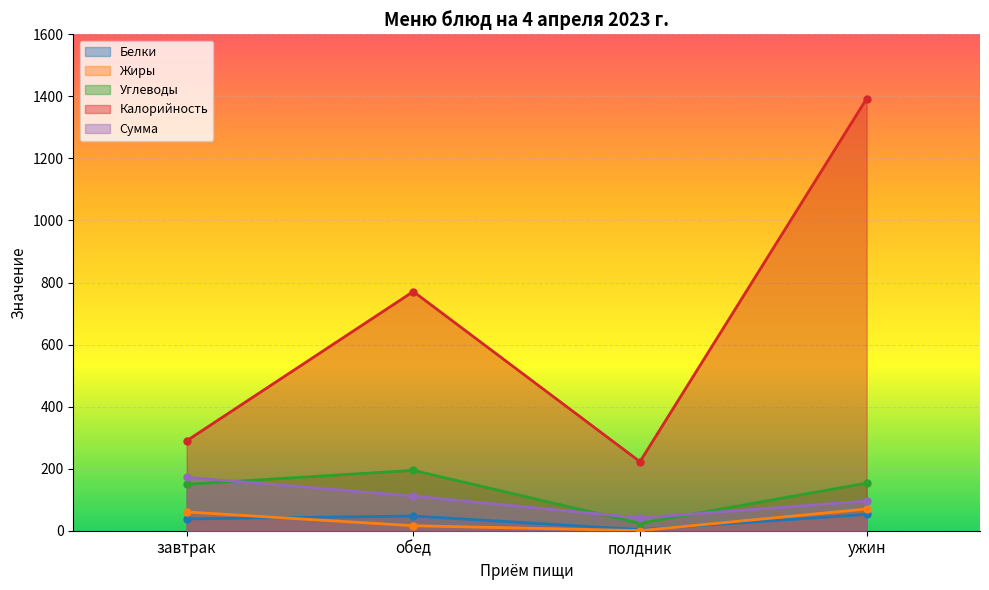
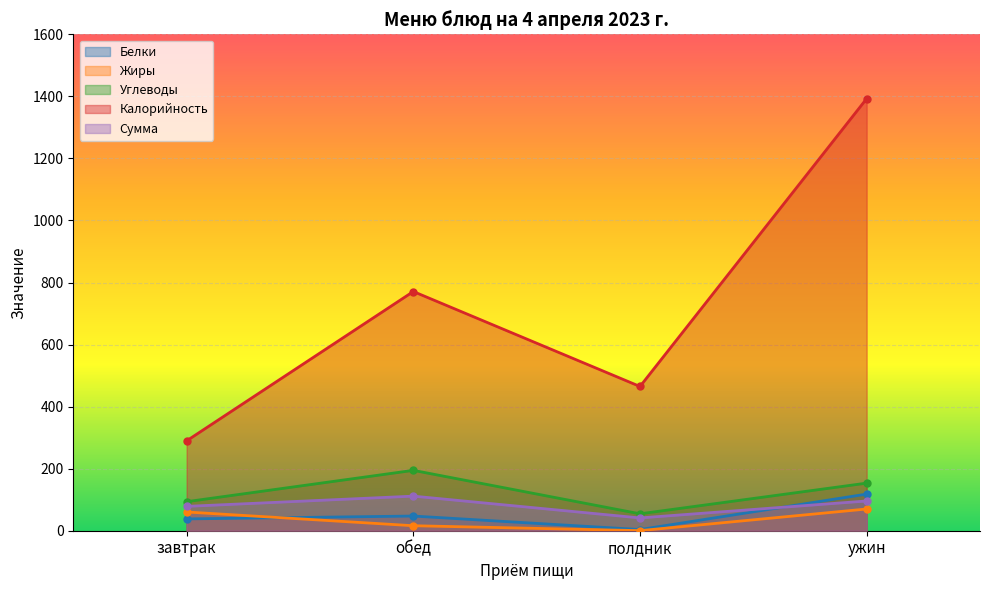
Углеводы, завтрак: 150 -> 90
Сумма, завтрак: 170 -> 80
Углеводы, полдник: 20 -> 50
Калорийность, полдник: 220 -> 460
Белки, ужин: 50 -> 120
